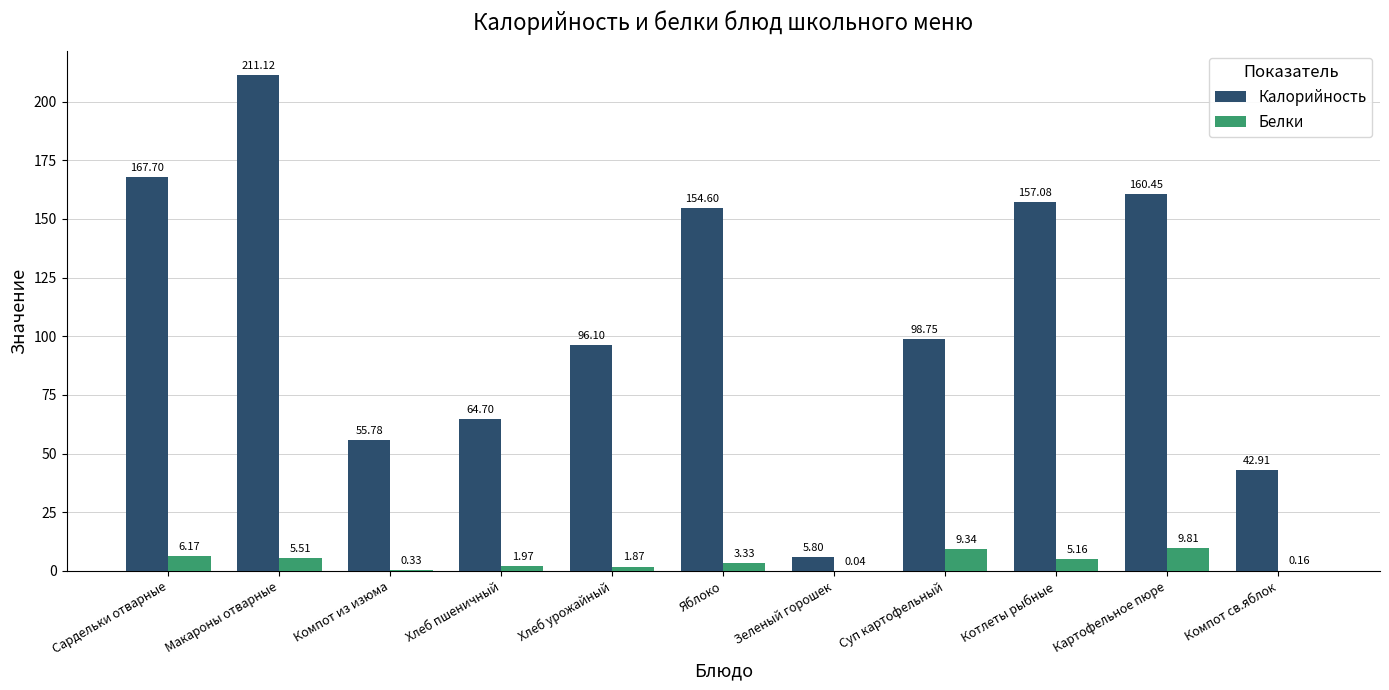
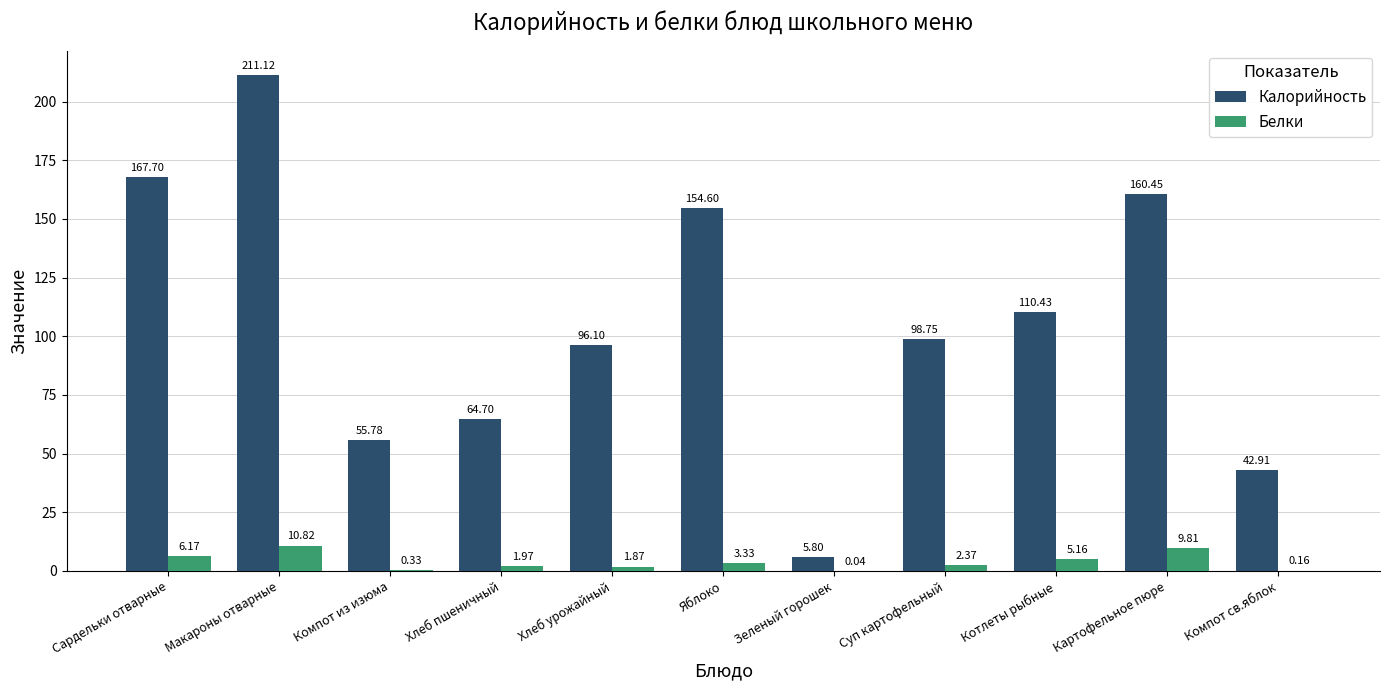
Белки, Макароны отварные: 5.51 -> 10.82
Белки, Суп картофельный: 9.34 -> 2.37
Калорийность, Котлеты рыбные: 157.08 -> 110.43
